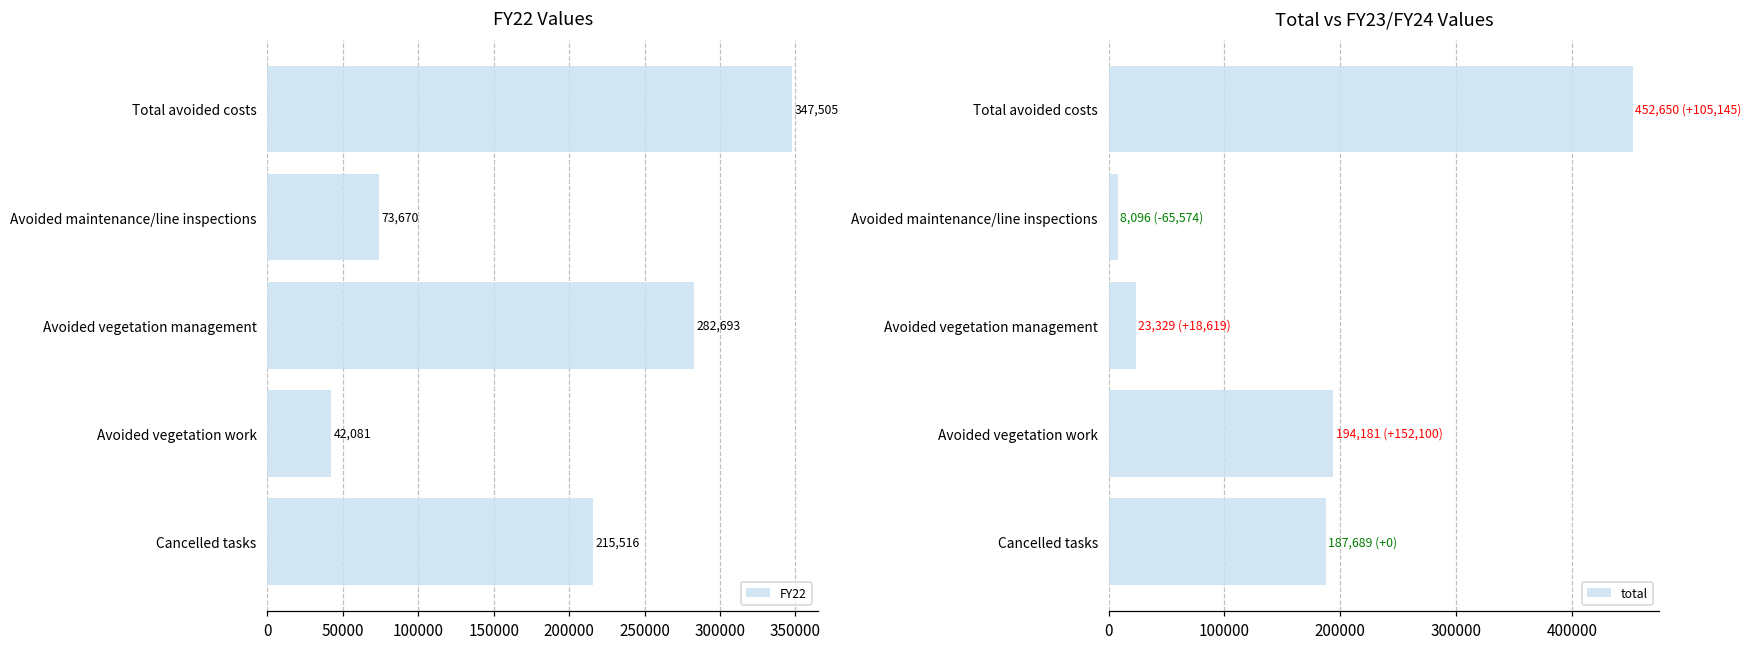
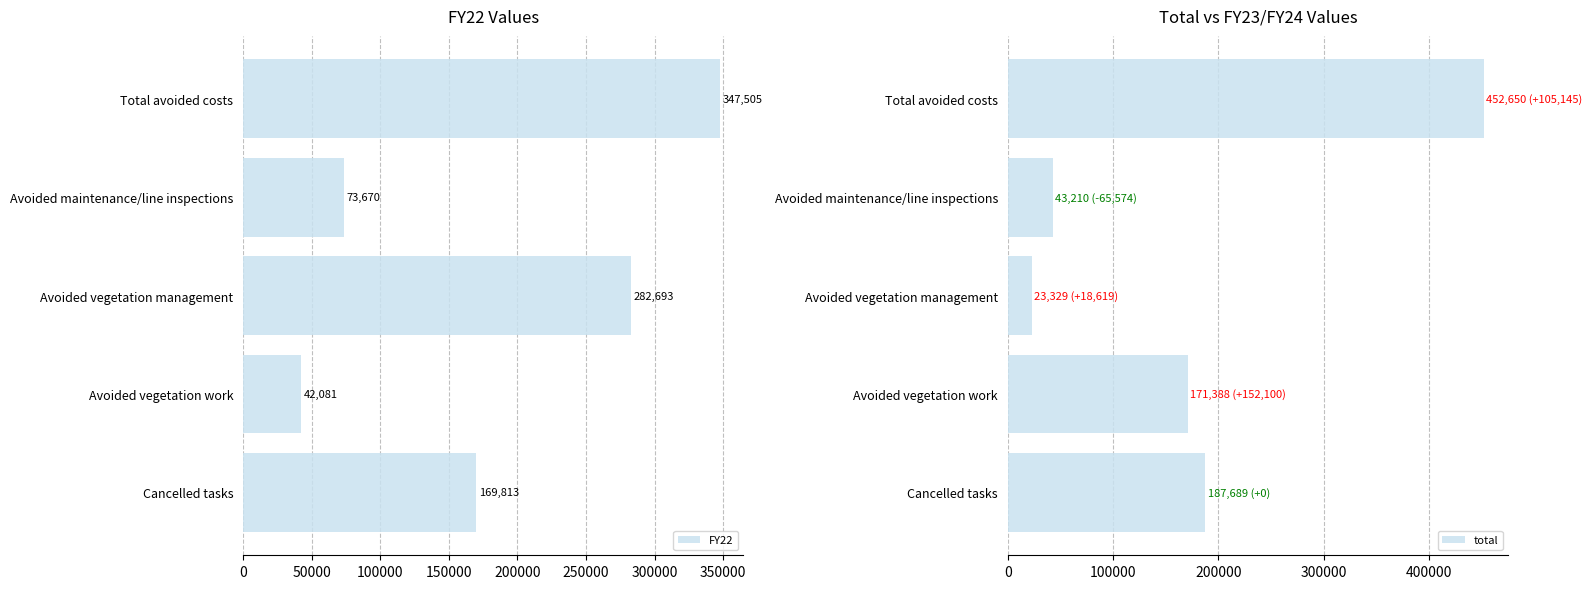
FY22 Values, Cancelled tasks: 215,516 -> 169,813
Total vs FY23/FY24 Values, Avoided maintenance/line inspections: 8,096 -> 43,210
Total vs FY23/FY24 Values, Avoided vegetation work: 194,181 -> 171,388
